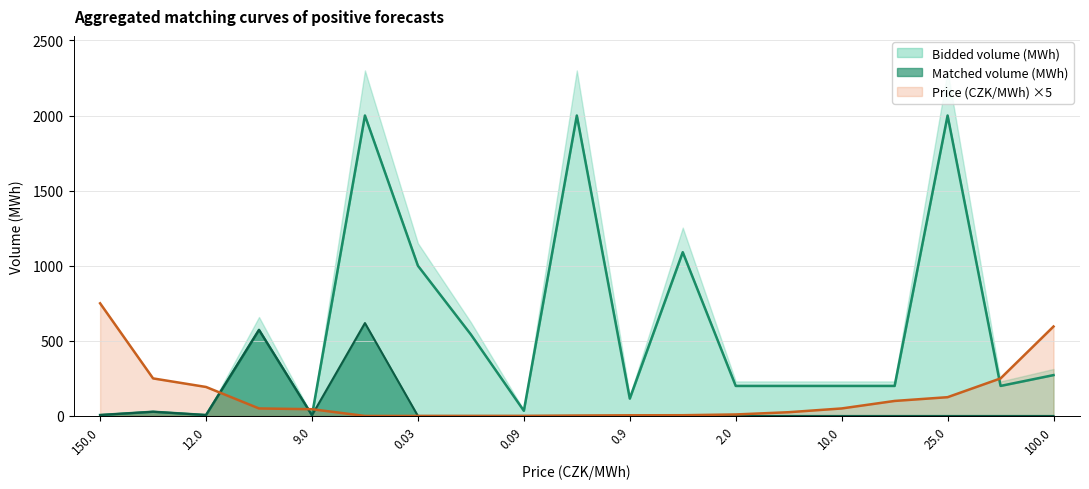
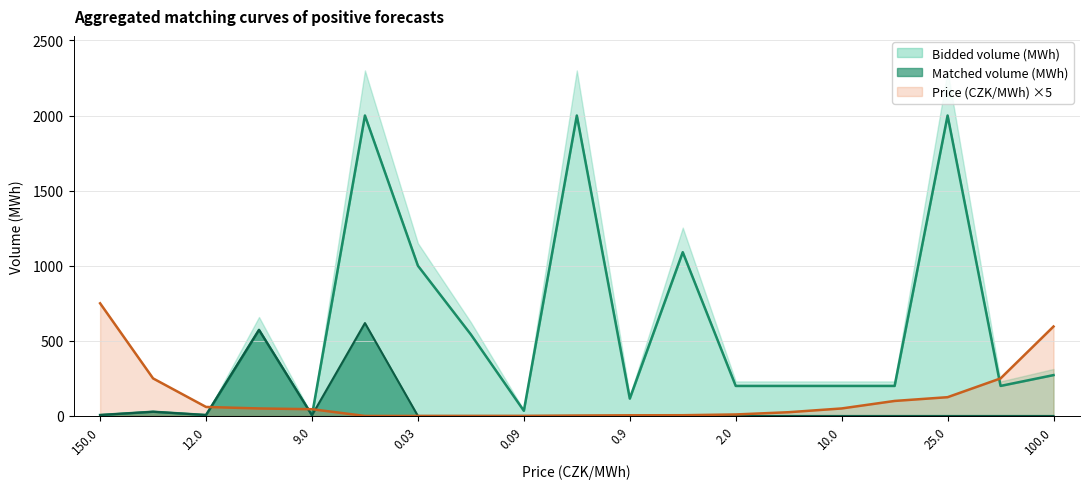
Price (CZK/MWh) ×5, 12.0: 190 -> 60
